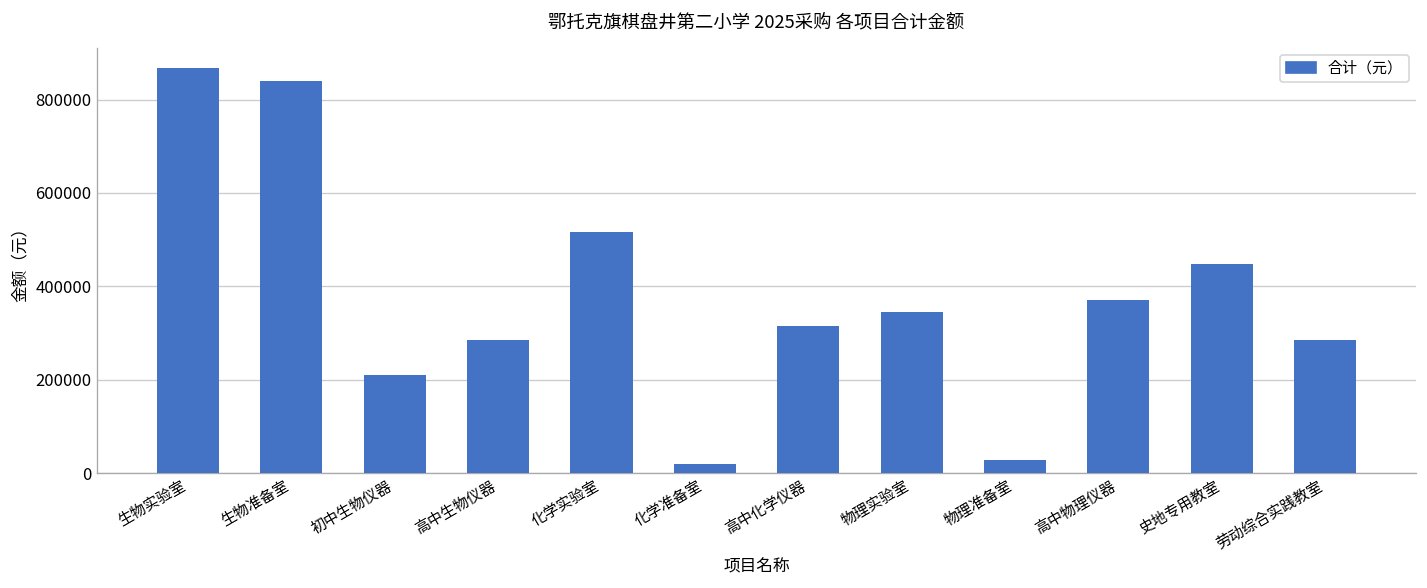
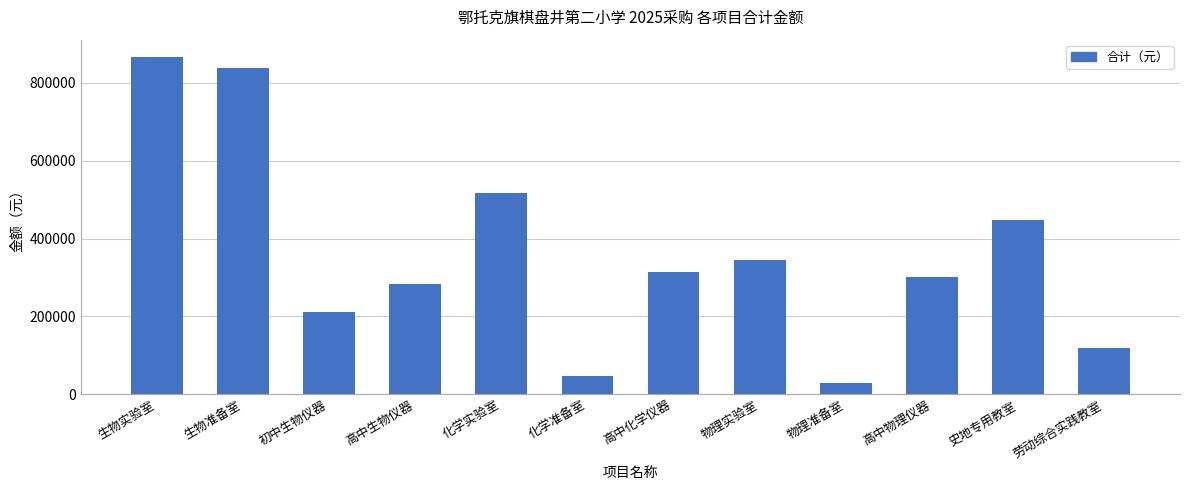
化学准备室: 20000 -> 50000
高中物理仪器: 370000 -> 300000
劳动综合实践教室: 290000 -> 120000
